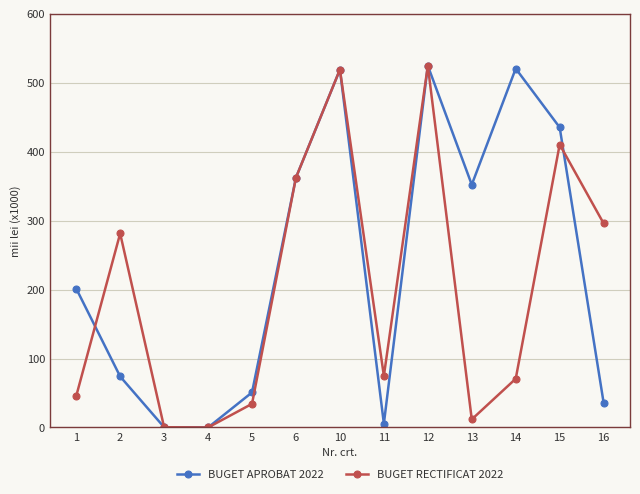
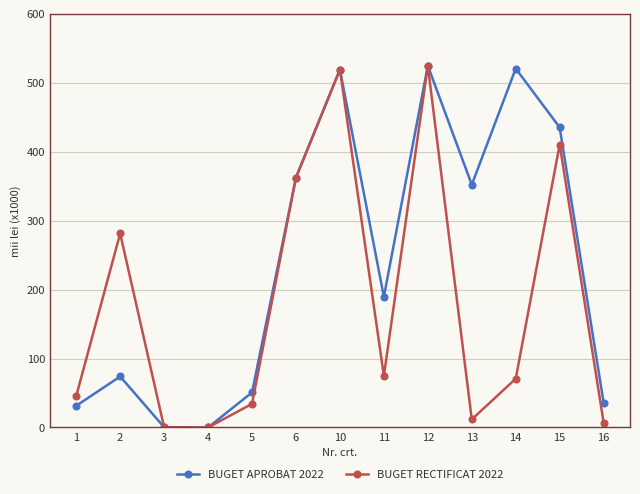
BUGET APROBAT 2022, 1: 200 -> 30
BUGET APROBAT 2022, 11: 10 -> 190
BUGET RECTIFICAT 2022, 16: 300 -> 10
